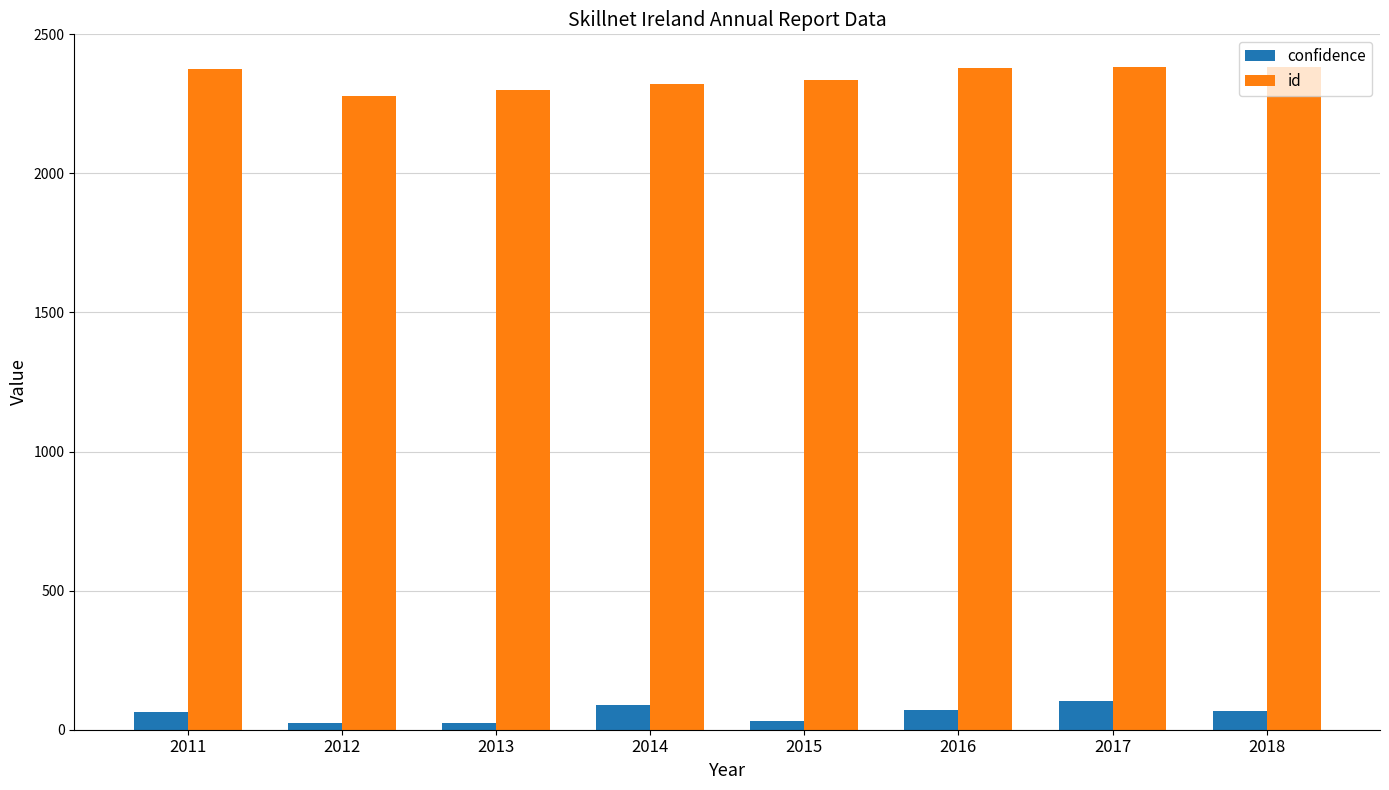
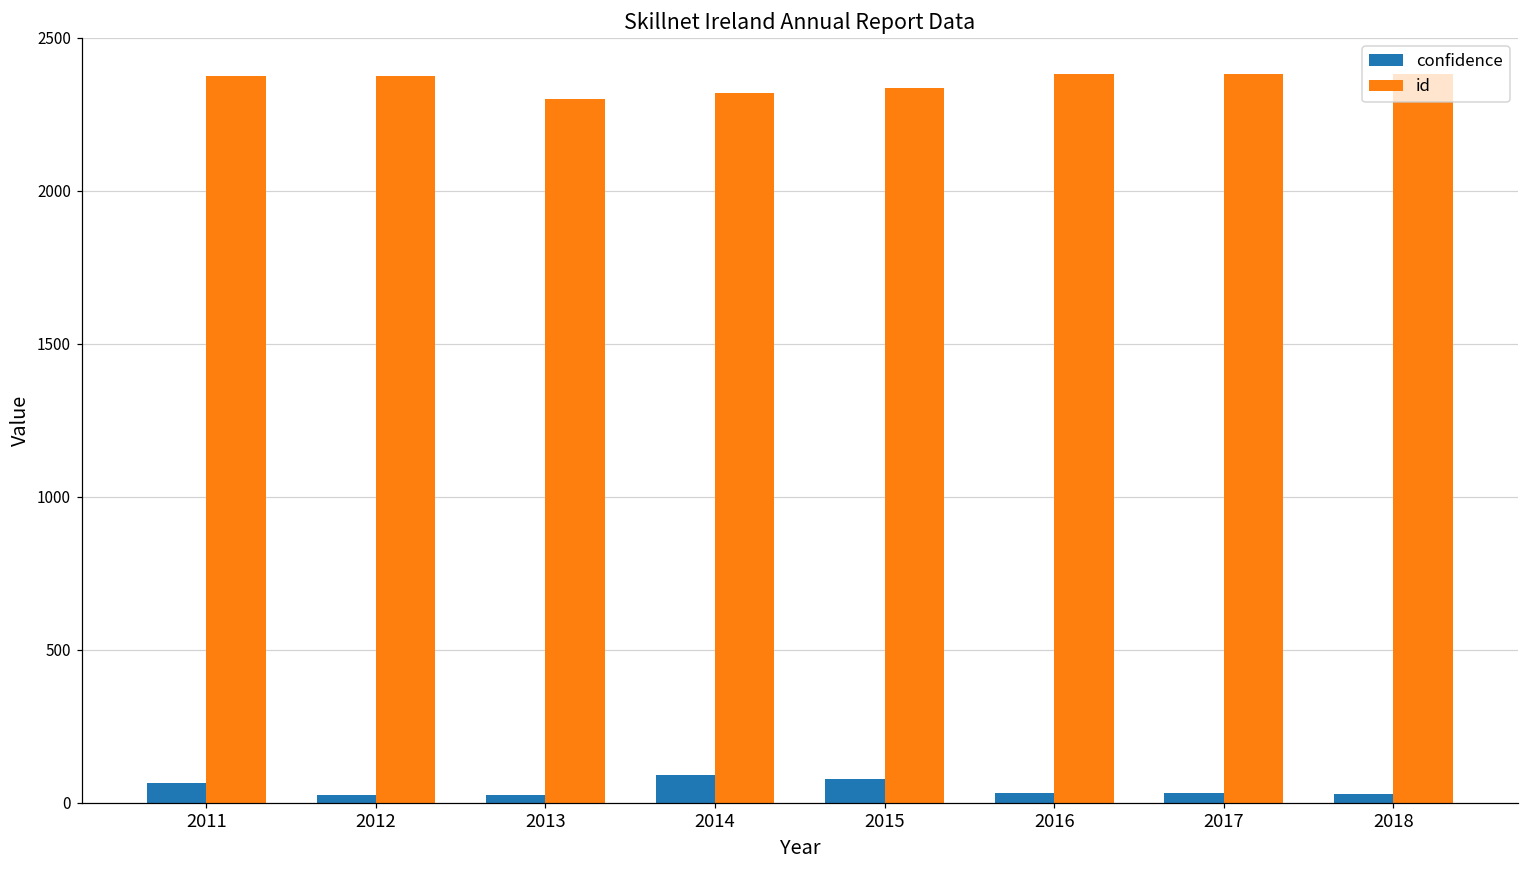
id, 2012: 2280 -> 2380
confidence, 2015: 30 -> 80
confidence, 2016: 70 -> 30
confidence, 2017: 110 -> 30
confidence, 2018: 70 -> 30
